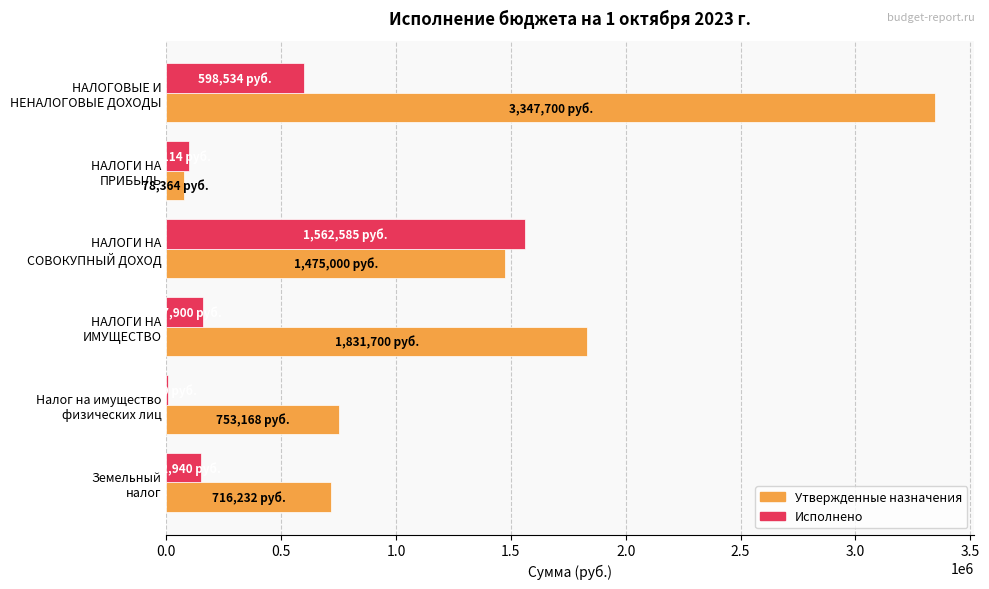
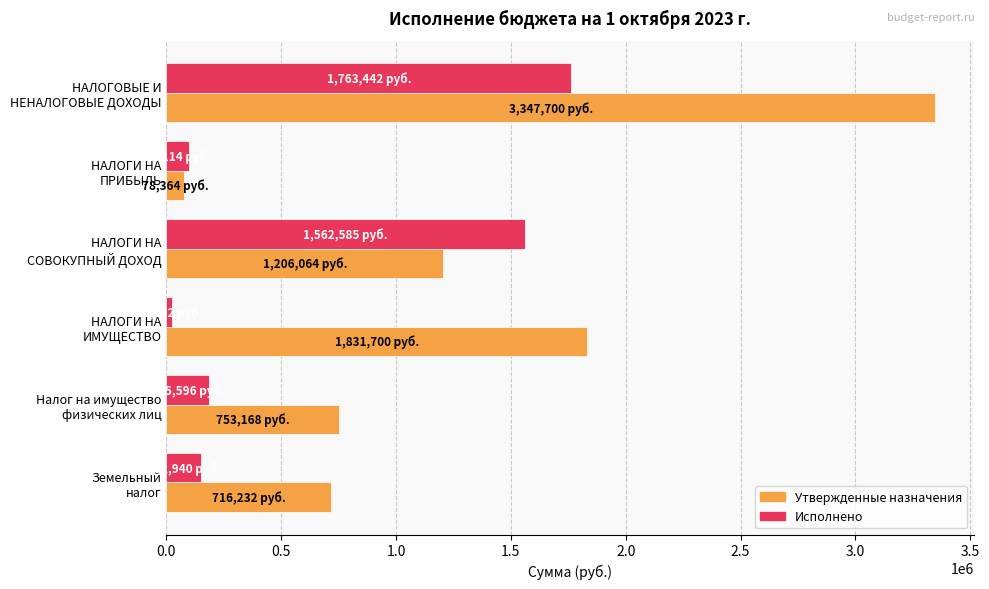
Исполнено, НАЛОГОВЫЕ И НЕНАЛОГОВЫЕ ДОХОДЫ: 598,534 -> 1,763,442
Утвержденные назначения, НАЛОГИ НА СОВОКУПНЫЙ ДОХОД: 1,475,000 -> 1,206,064
Исполнено, НАЛОГИ НА ИМУЩЕСТВО: 160000 -> 20000
Исполнено, Налог на имущество физических лиц: 0 -> 190000
